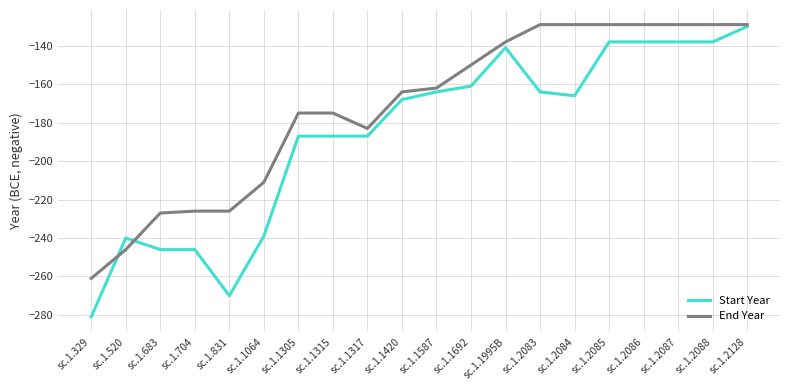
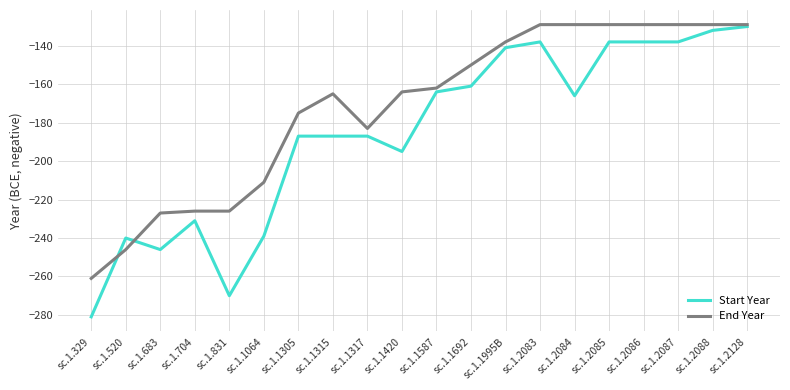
Start Year, sc.1.704: -246 -> -231
End Year, sc.1.1315: -175 -> -165
Start Year, sc.1.1420: -168 -> -195
Start Year, sc.1.2083: -164 -> -138
Start Year, sc.1.2088: -138 -> -132
